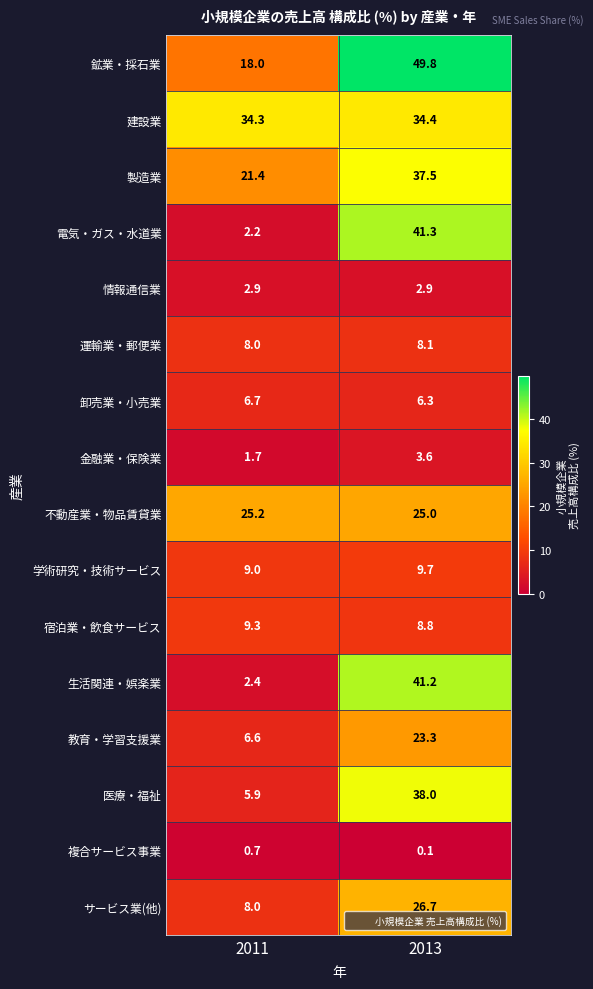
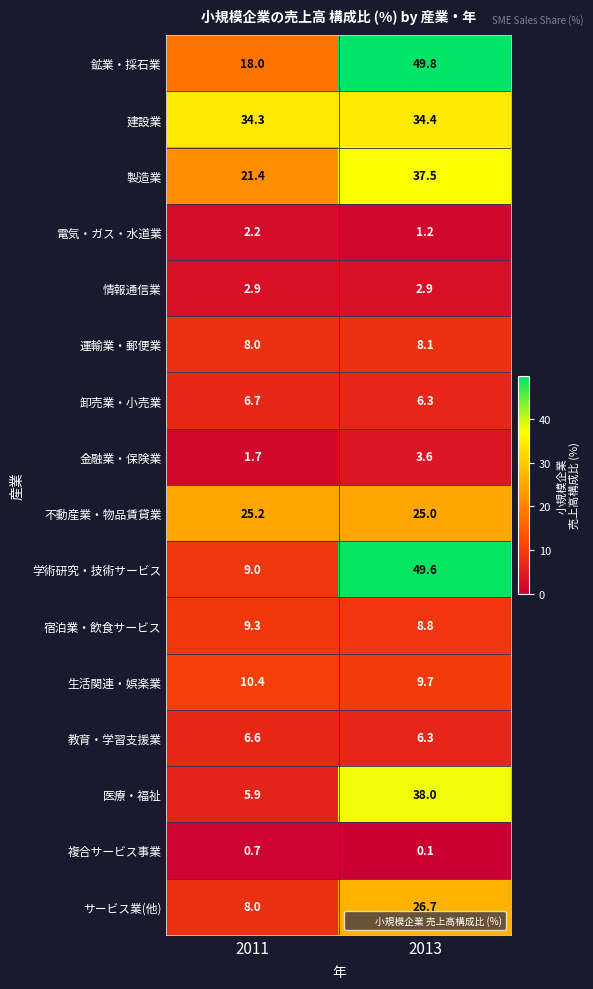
電気・ガス・水道業, 2013: 41.3 -> 1.2
学術研究・技術サービス, 2013: 9.7 -> 49.6
生活関連・娯楽業, 2011: 2.4 -> 10.4
生活関連・娯楽業, 2013: 41.2 -> 9.7
教育・学習支援業, 2013: 23.3 -> 6.3
